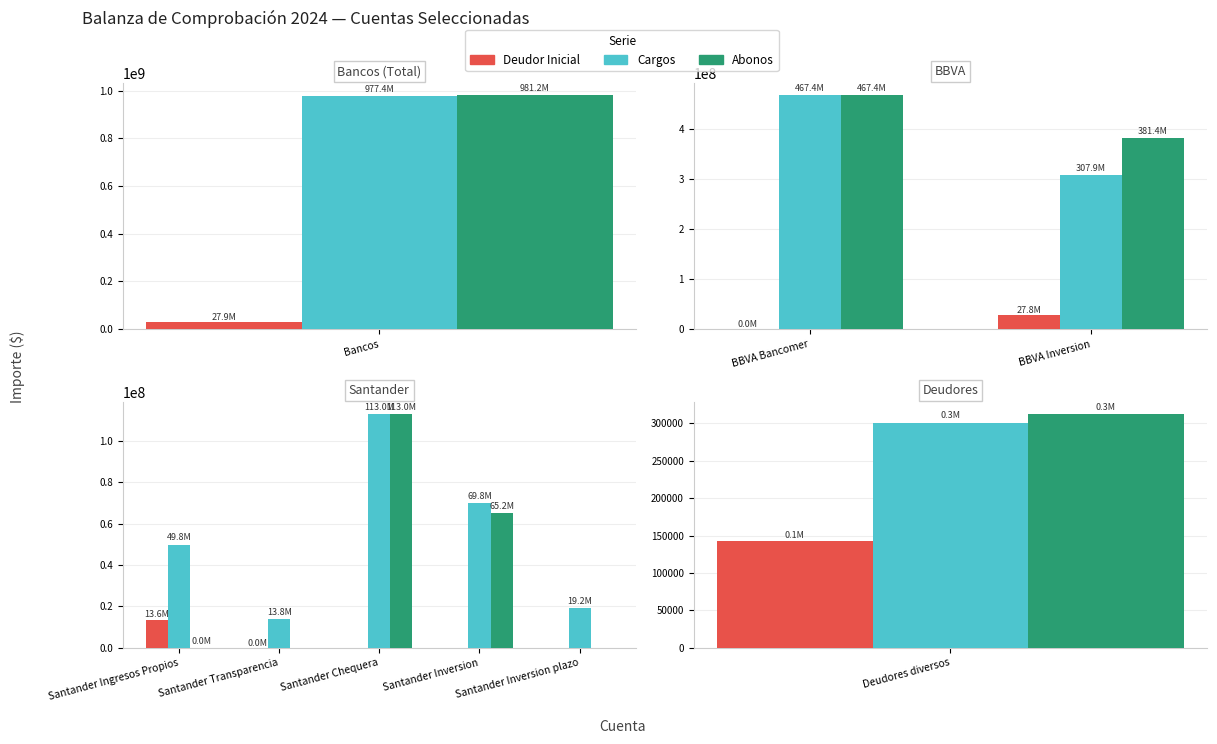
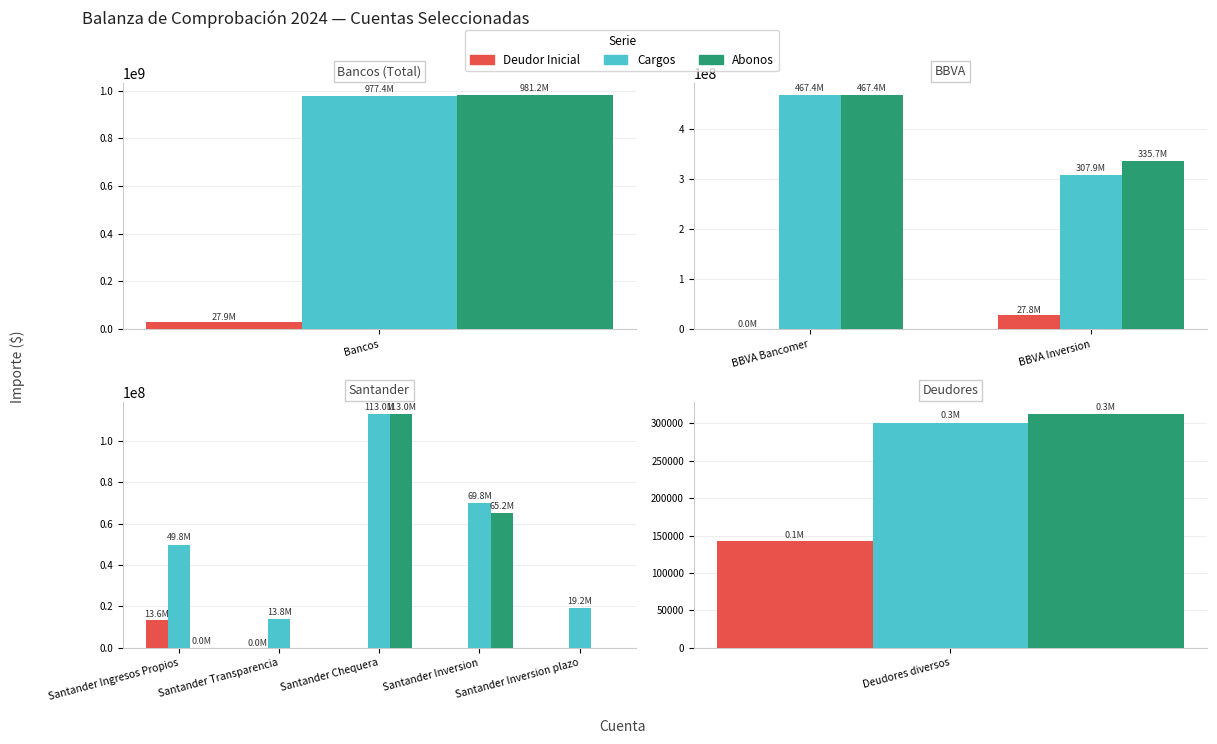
BBVA, Abonos, BBVA Inversion: 381.4M -> 335.7M
